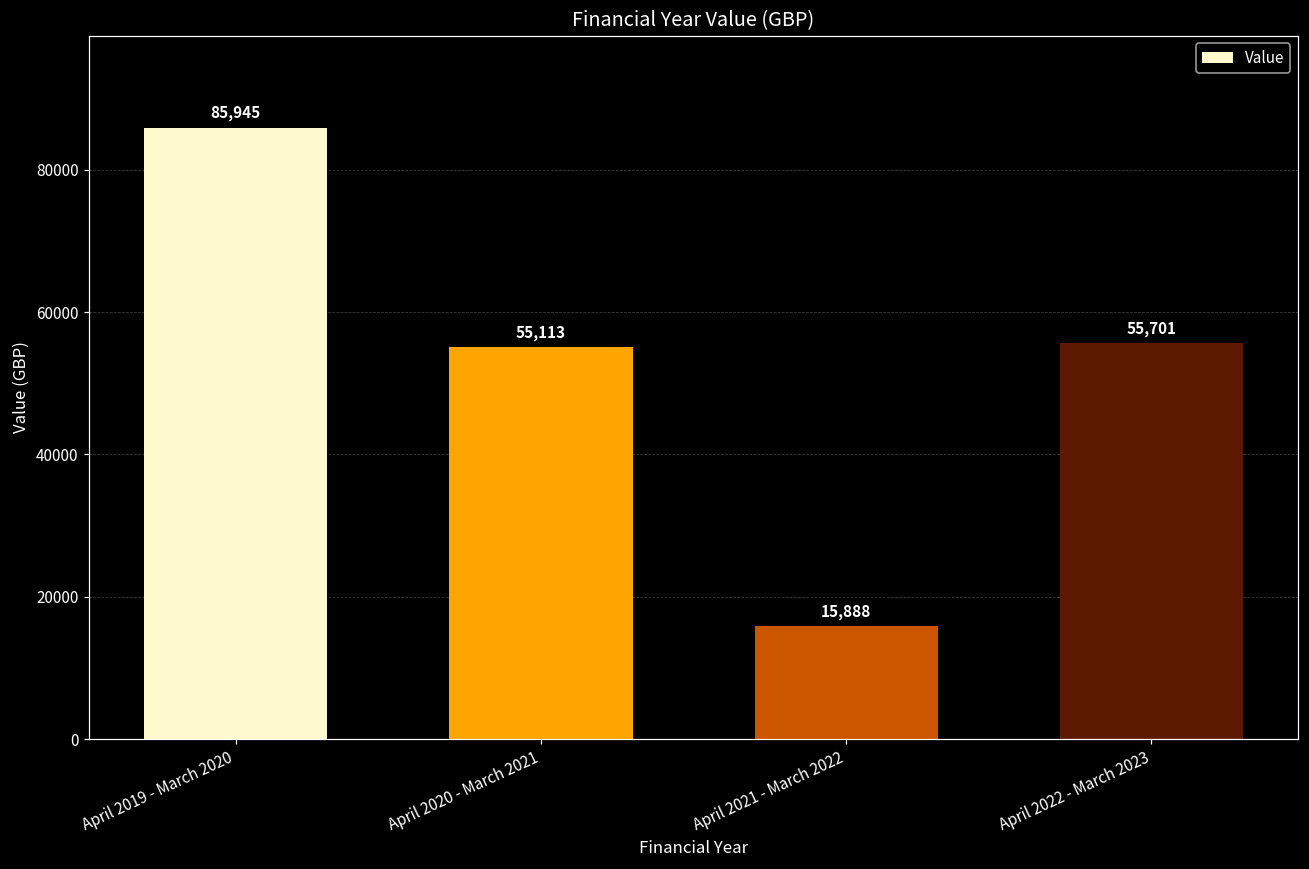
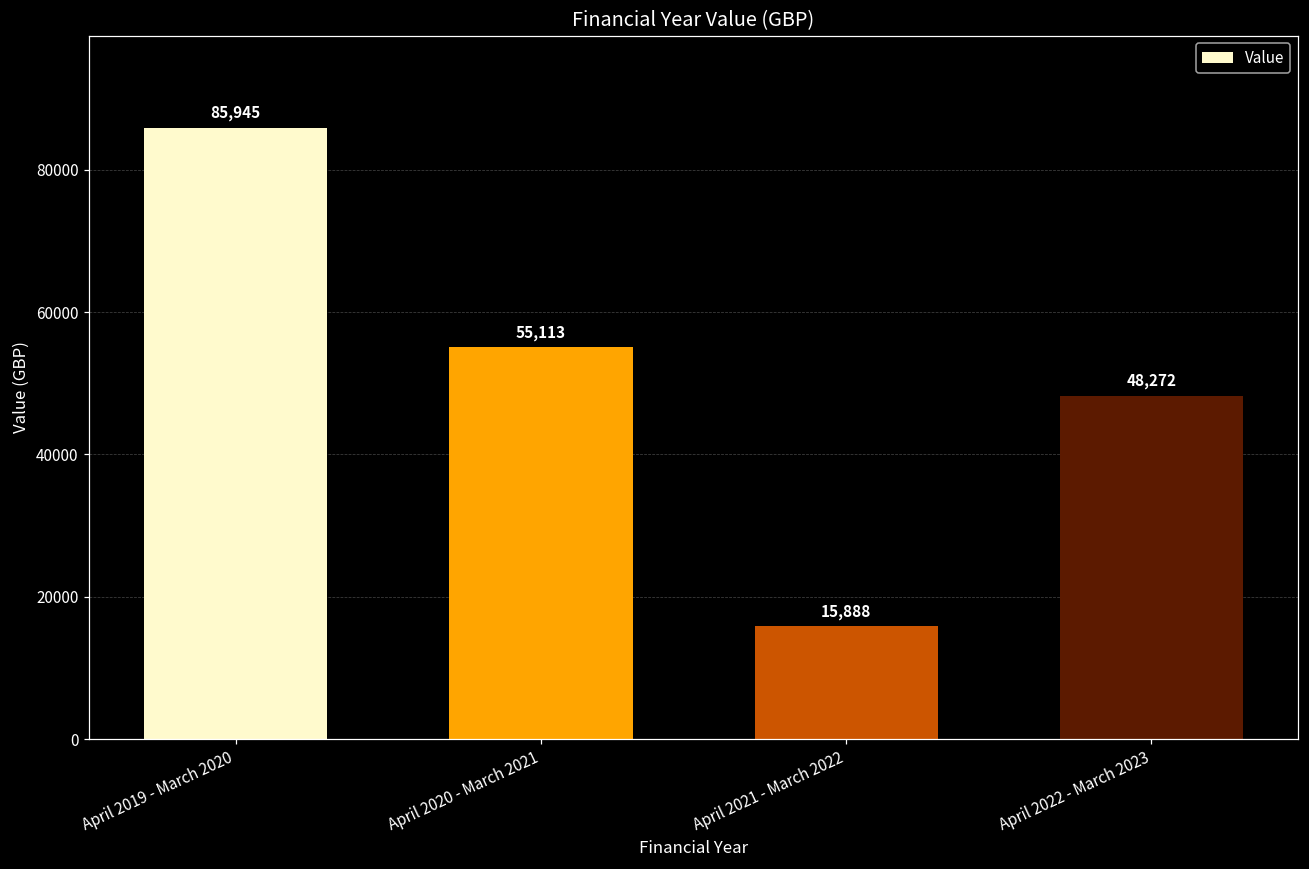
April 2022 - March 2023: 55,701 -> 48,272
